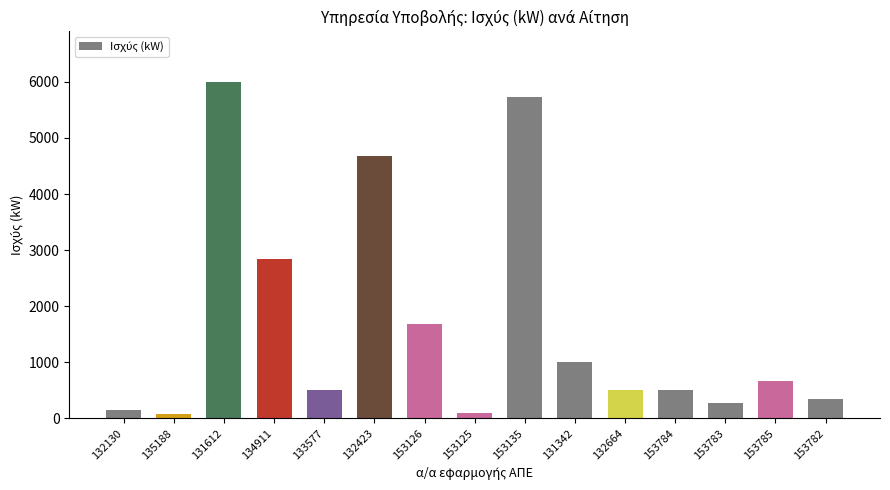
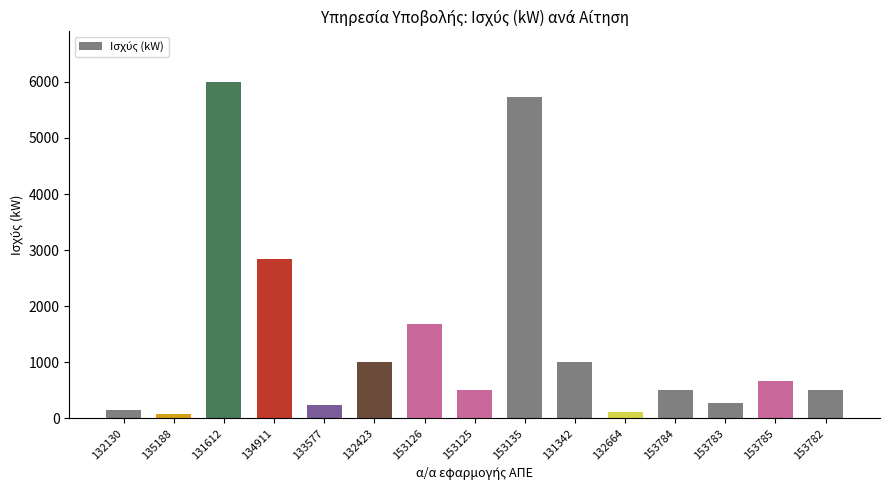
133577: 500 -> 200
132423: 4700 -> 1000
153125: 100 -> 500
132664: 500 -> 100
153782: 300 -> 500
